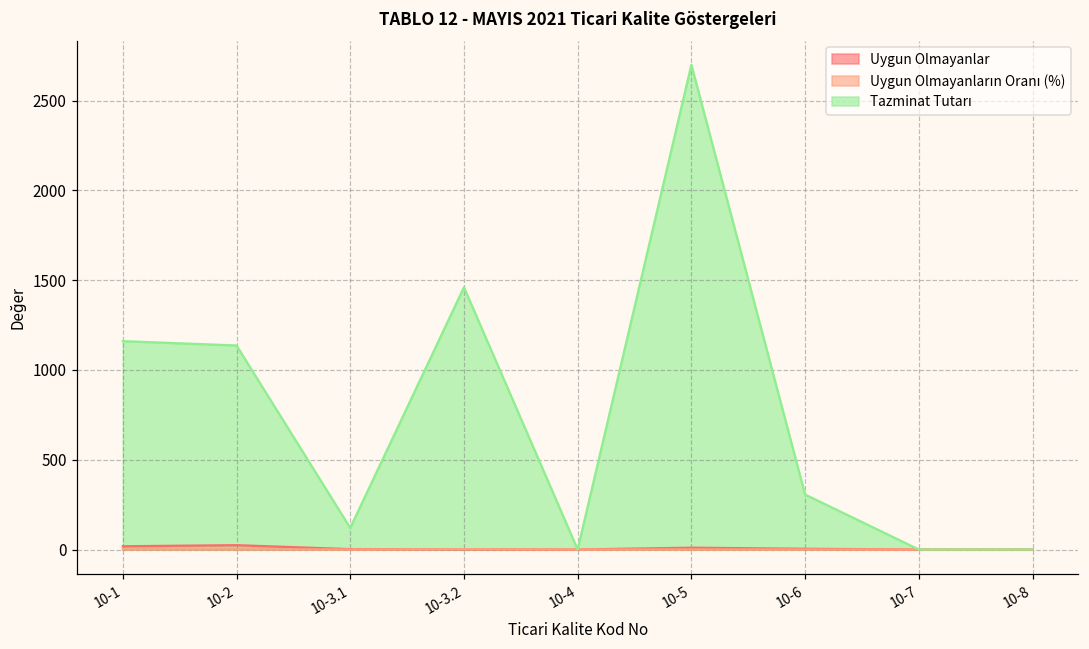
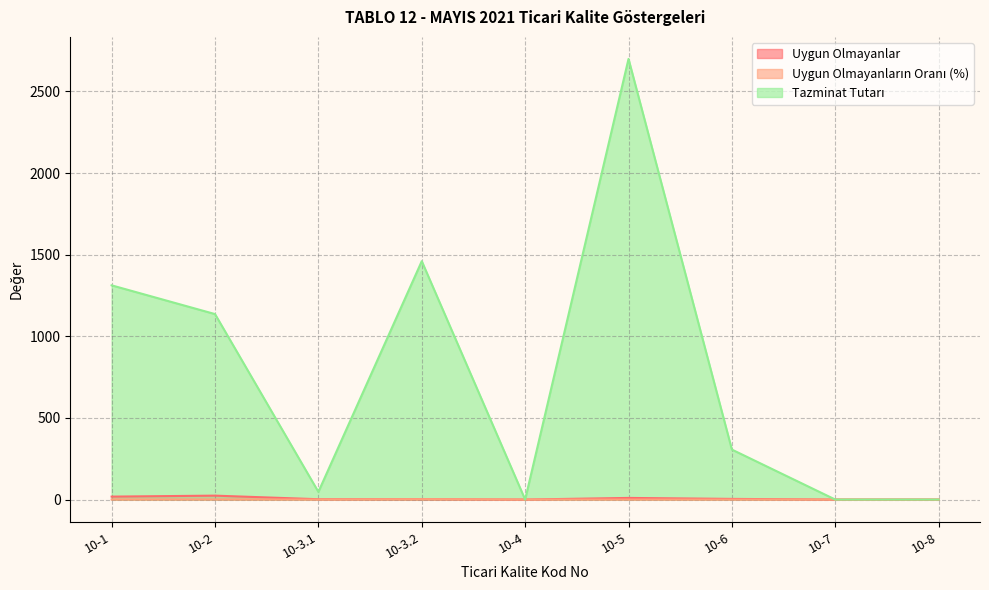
Tazminat Tutarı, 10-1: 1160 -> 1310
Tazminat Tutarı, 10-3.1: 120 -> 50
